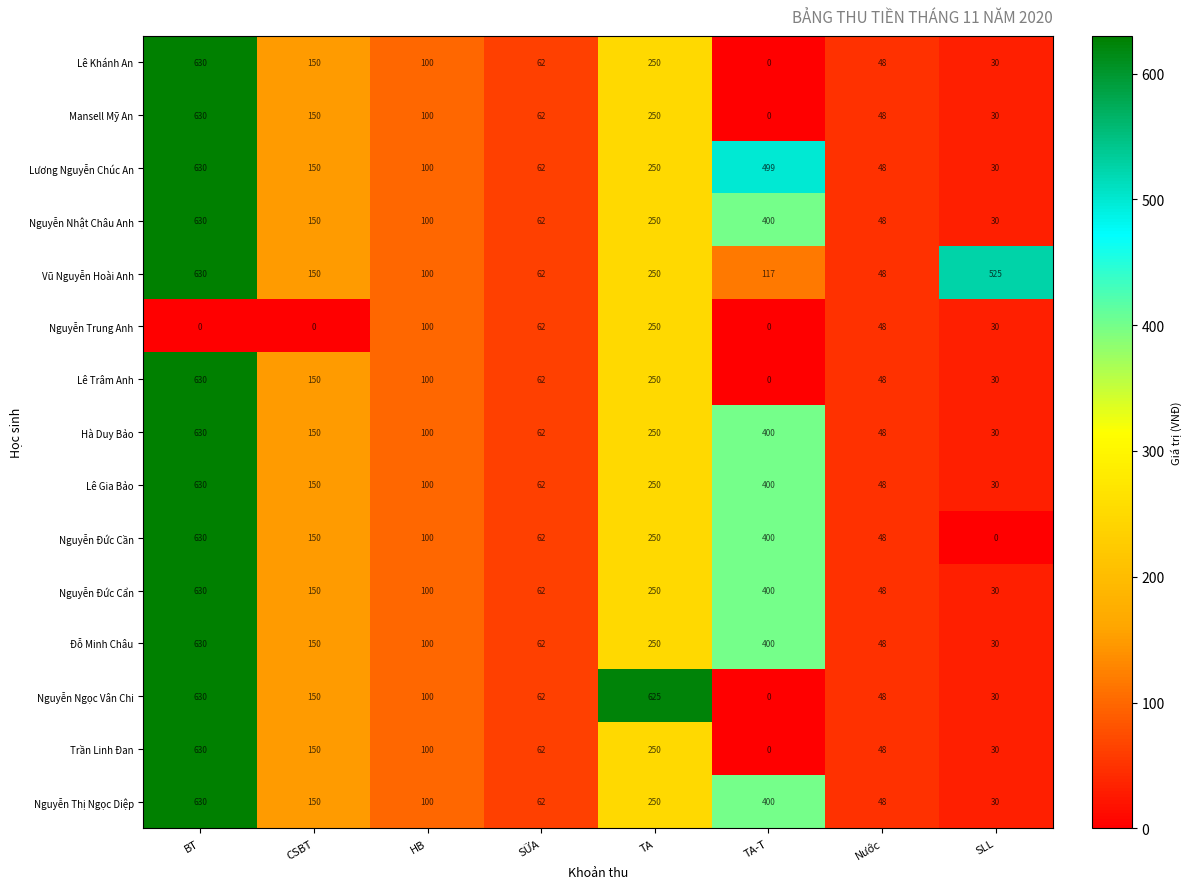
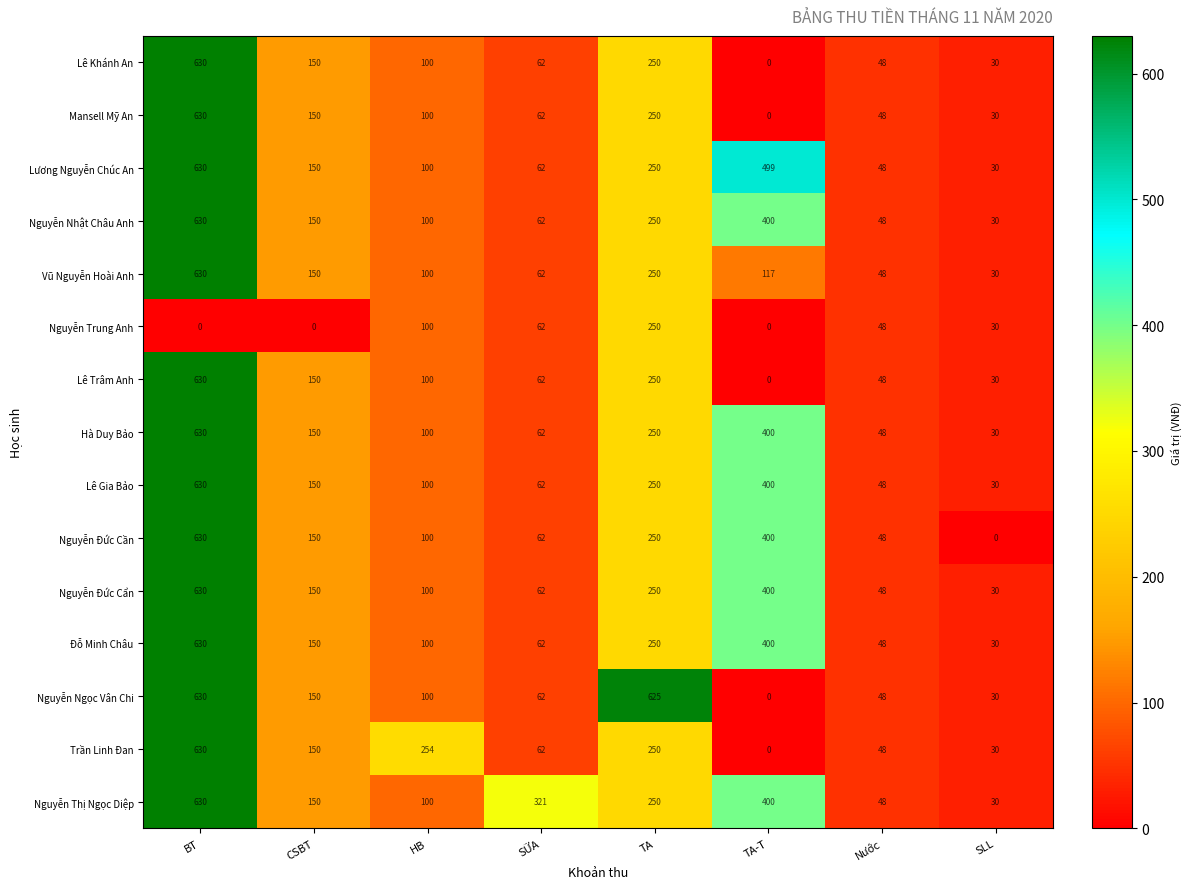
Vũ Nguyễn Hoài Anh, SLL: 525 -> 30
Trần Linh Đan, HB: 100 -> 254
Nguyễn Thị Ngọc Diệp, SỮA: 62 -> 321
